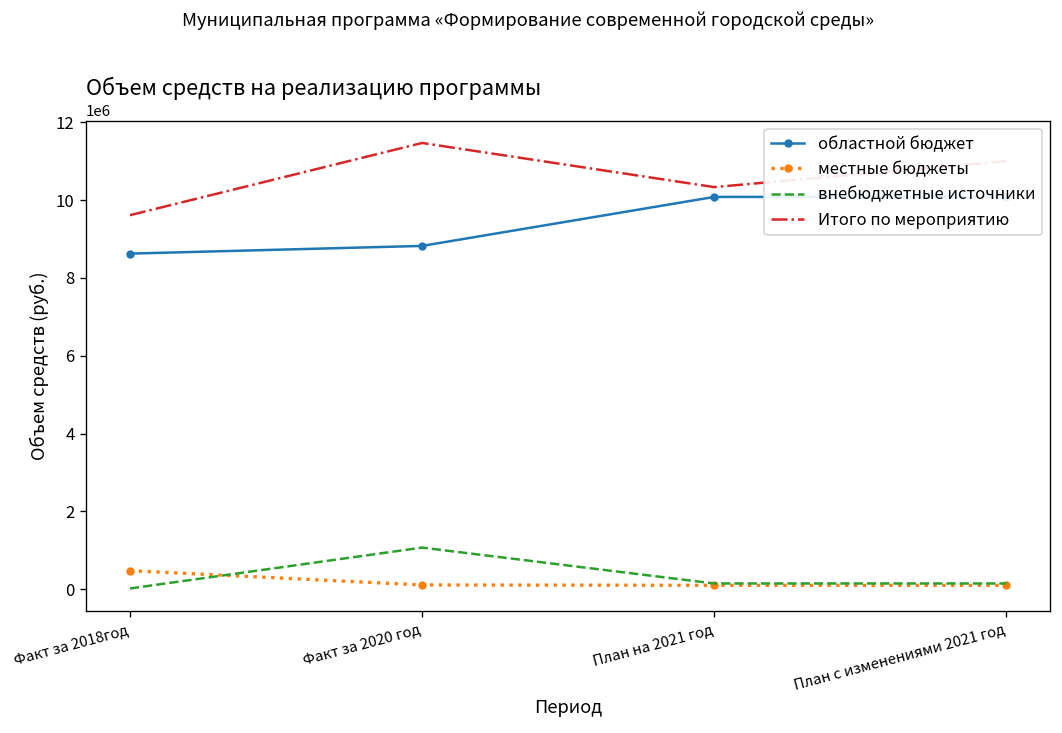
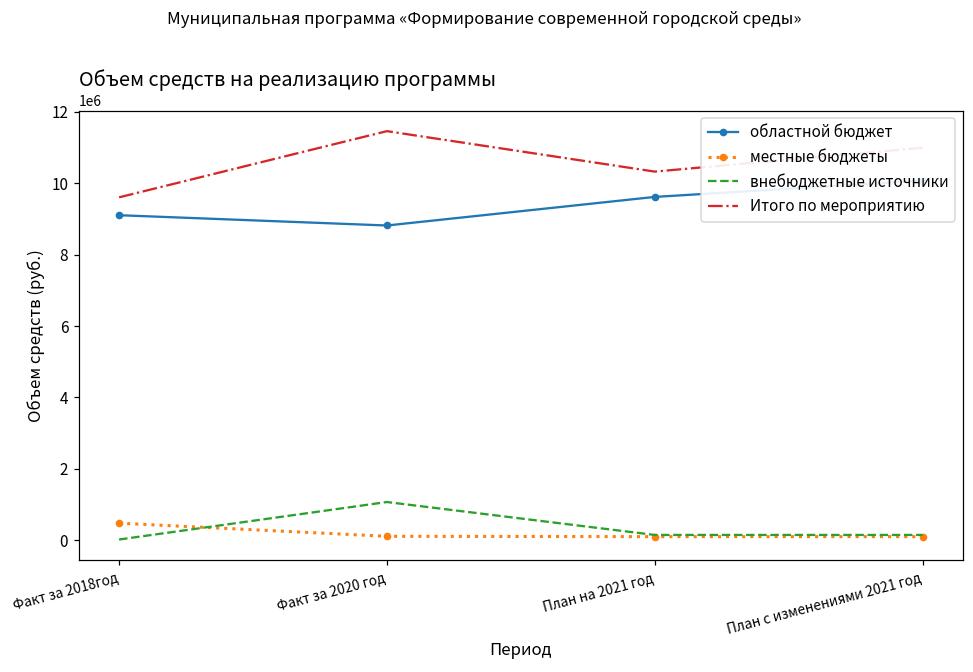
областной бюджет, Факт за 2018год: 8600000 -> 9100000
областной бюджет, План на 2021 год: 10100000 -> 9600000
